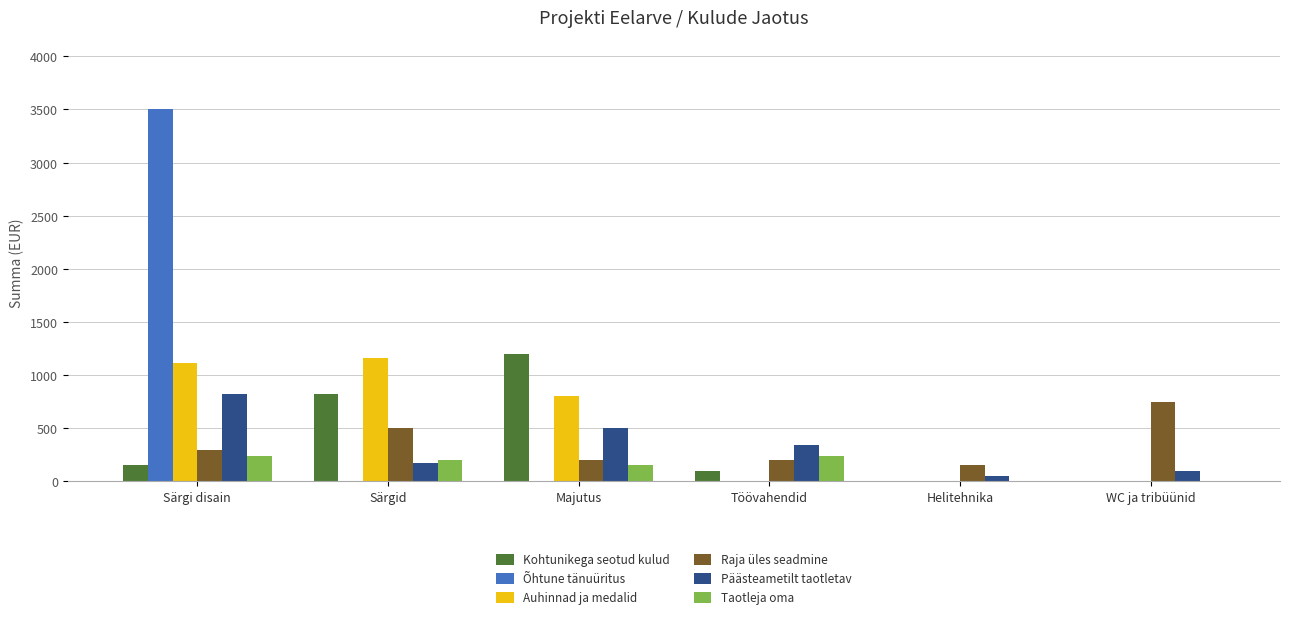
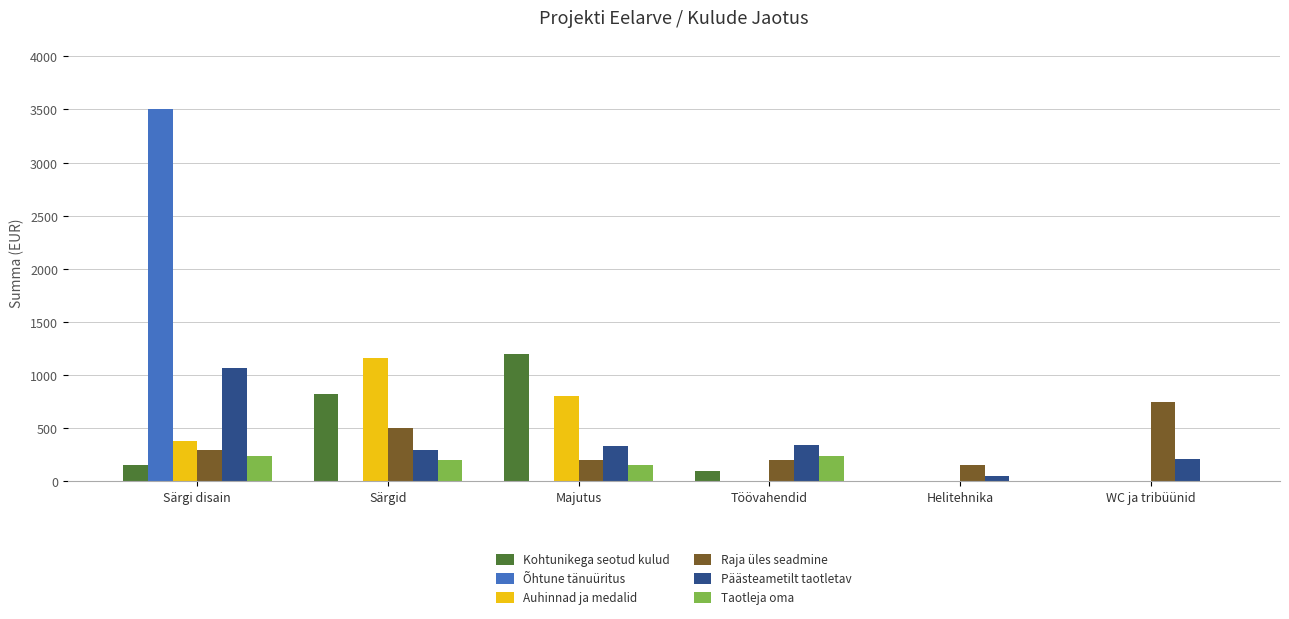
Auhinnad ja medalid, Särgi disain: 1110 -> 380
Päästeametilt taotletav, Särgi disain: 830 -> 1070
Päästeametilt taotletav, Särgid: 170 -> 300
Päästeametilt taotletav, Majutus: 500 -> 340
Päästeametilt taotletav, WC ja tribüünid: 100 -> 210
